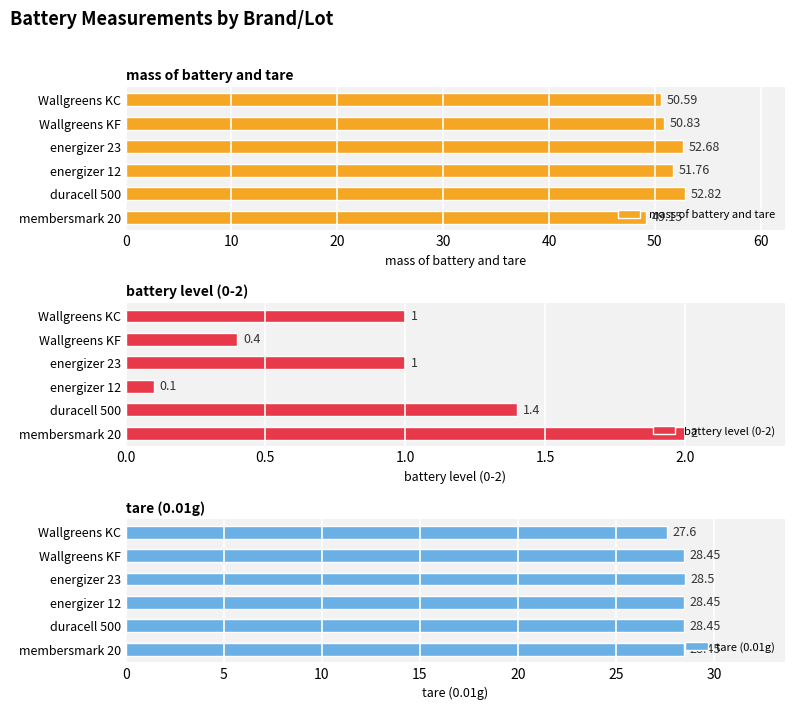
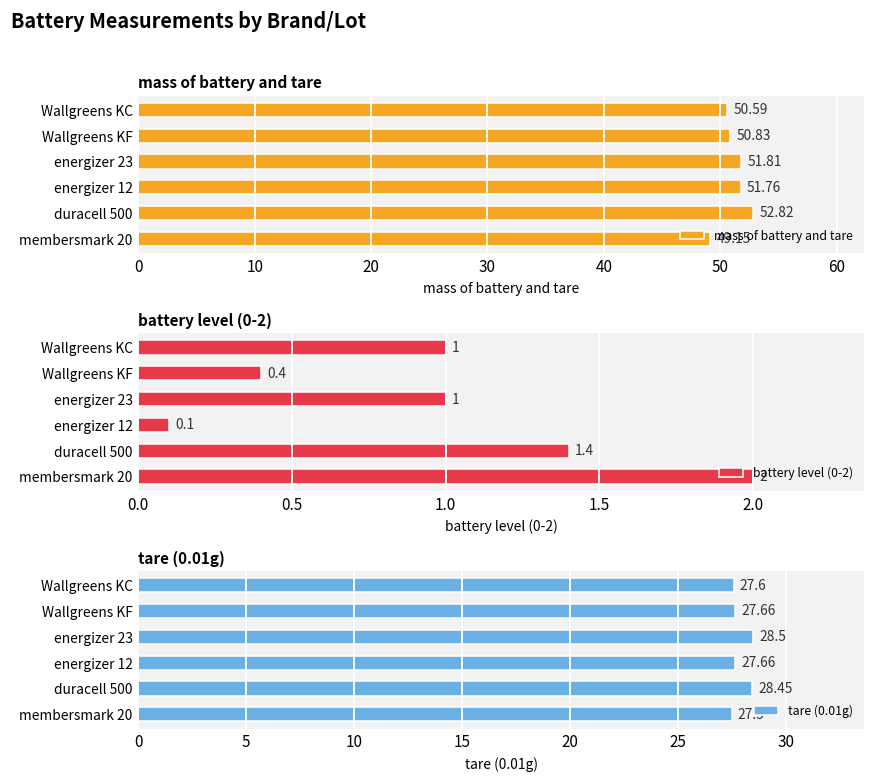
mass of battery and tare, energizer 23: 52.68 -> 51.81
tare (0.01g), Wallgreens KF: 28.45 -> 27.66
tare (0.01g), energizer 12: 28.45 -> 27.66
tare (0.01g), membersmark 20: 28.45 -> 27.5
